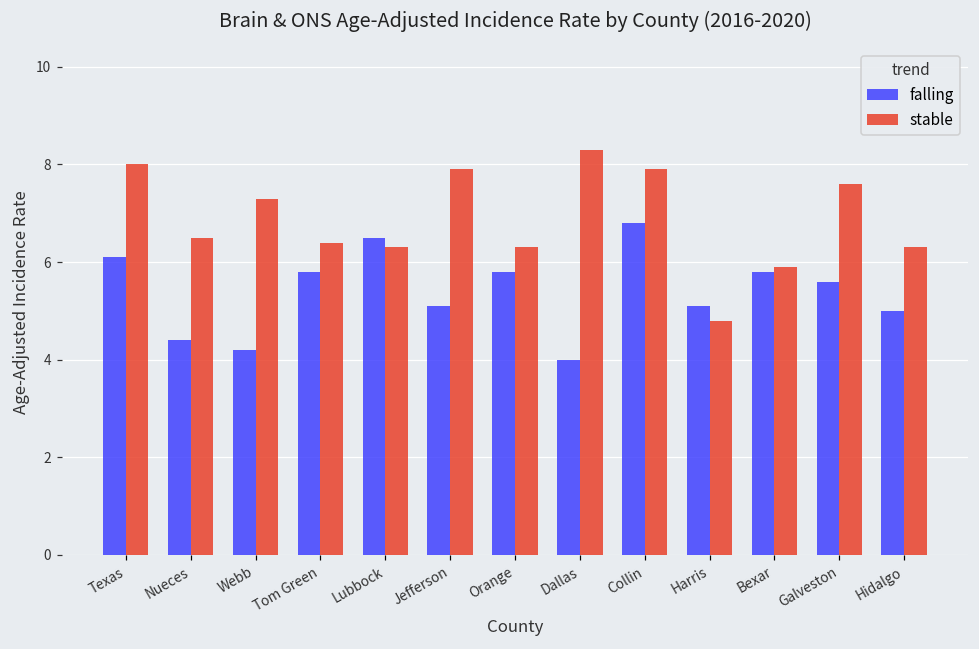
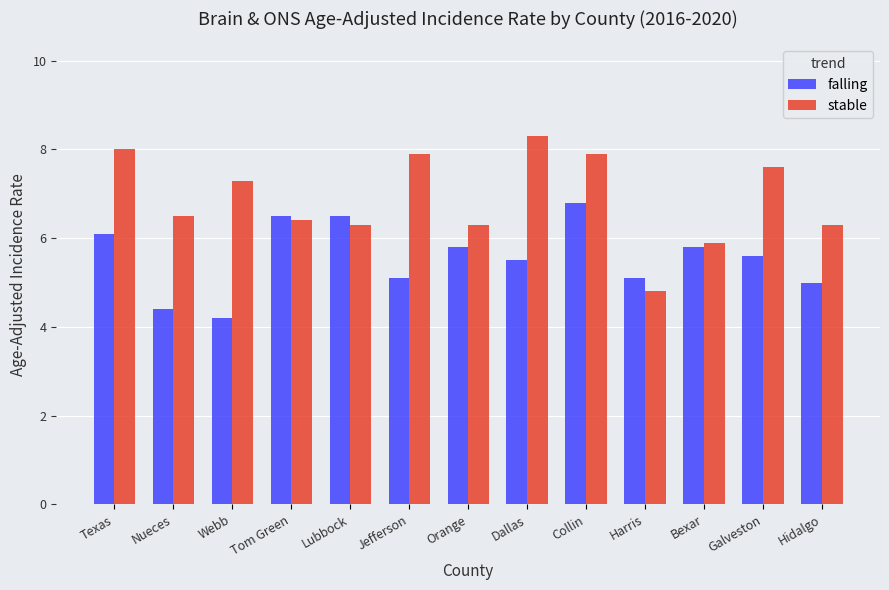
falling, Tom Green: 5.8 -> 6.5
falling, Dallas: 4.0 -> 5.5
